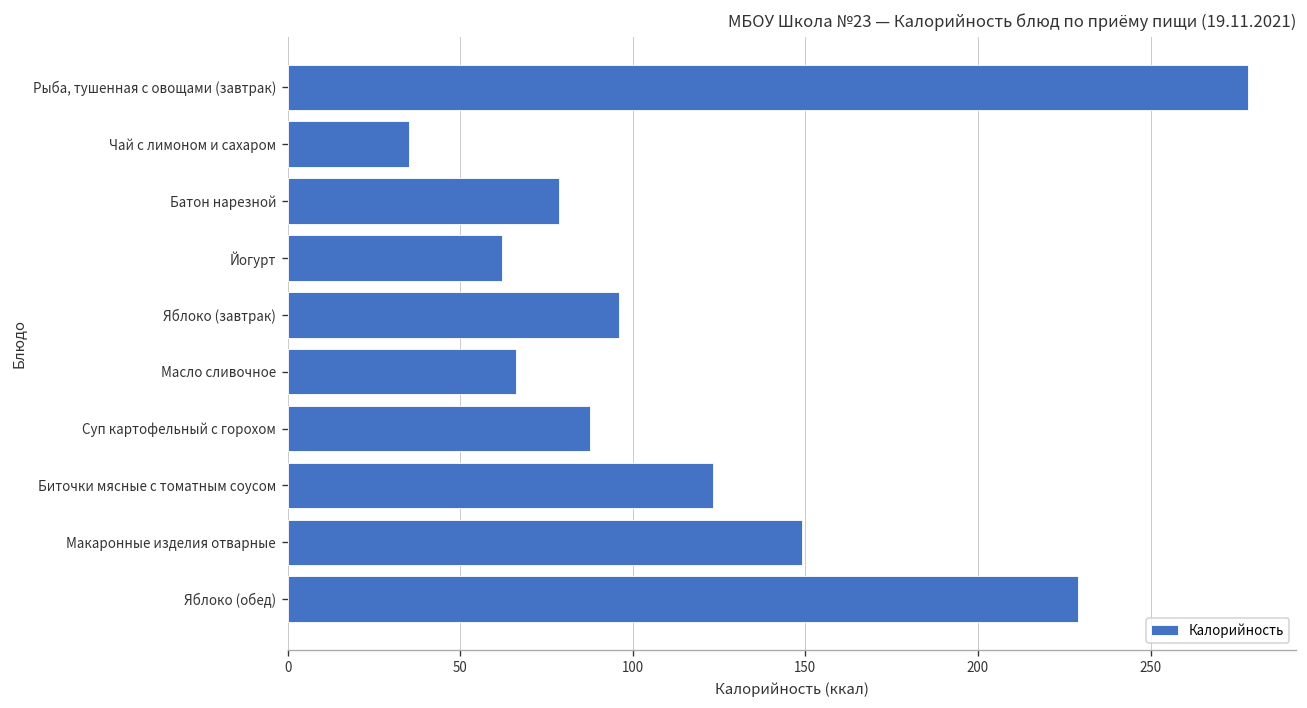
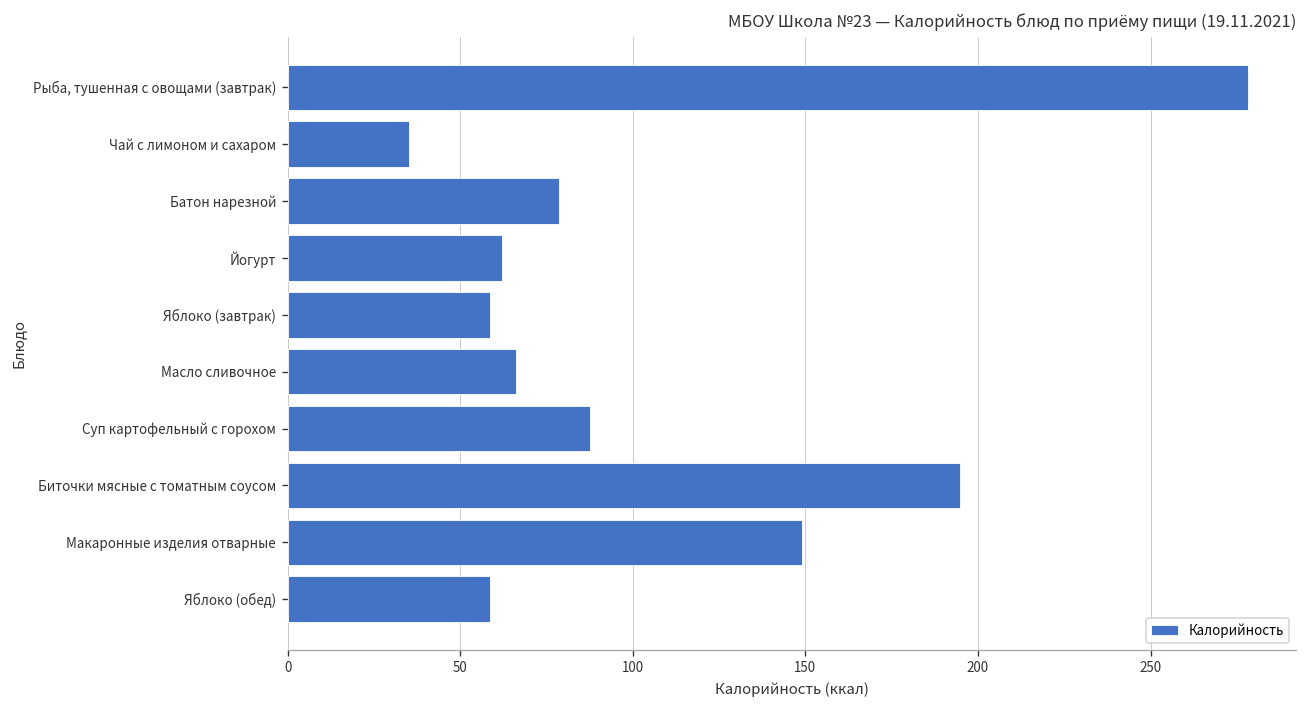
Яблоко (завтрак): 96 -> 59
Биточки мясные с томатным соусом: 123 -> 195
Яблоко (обед): 229 -> 59
